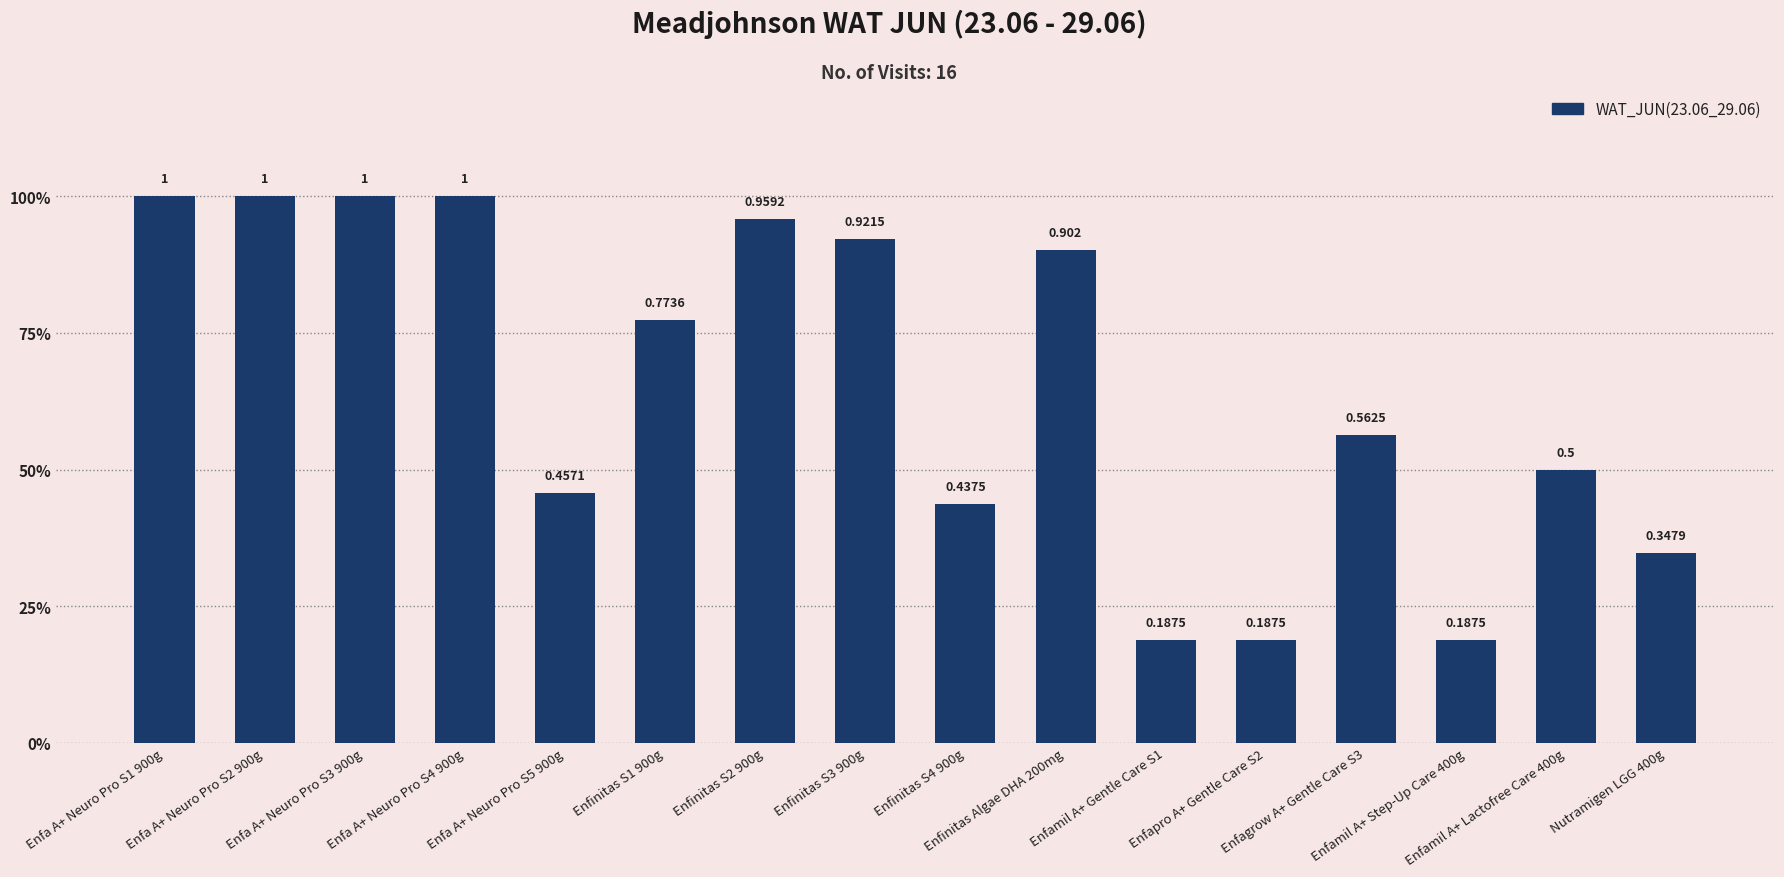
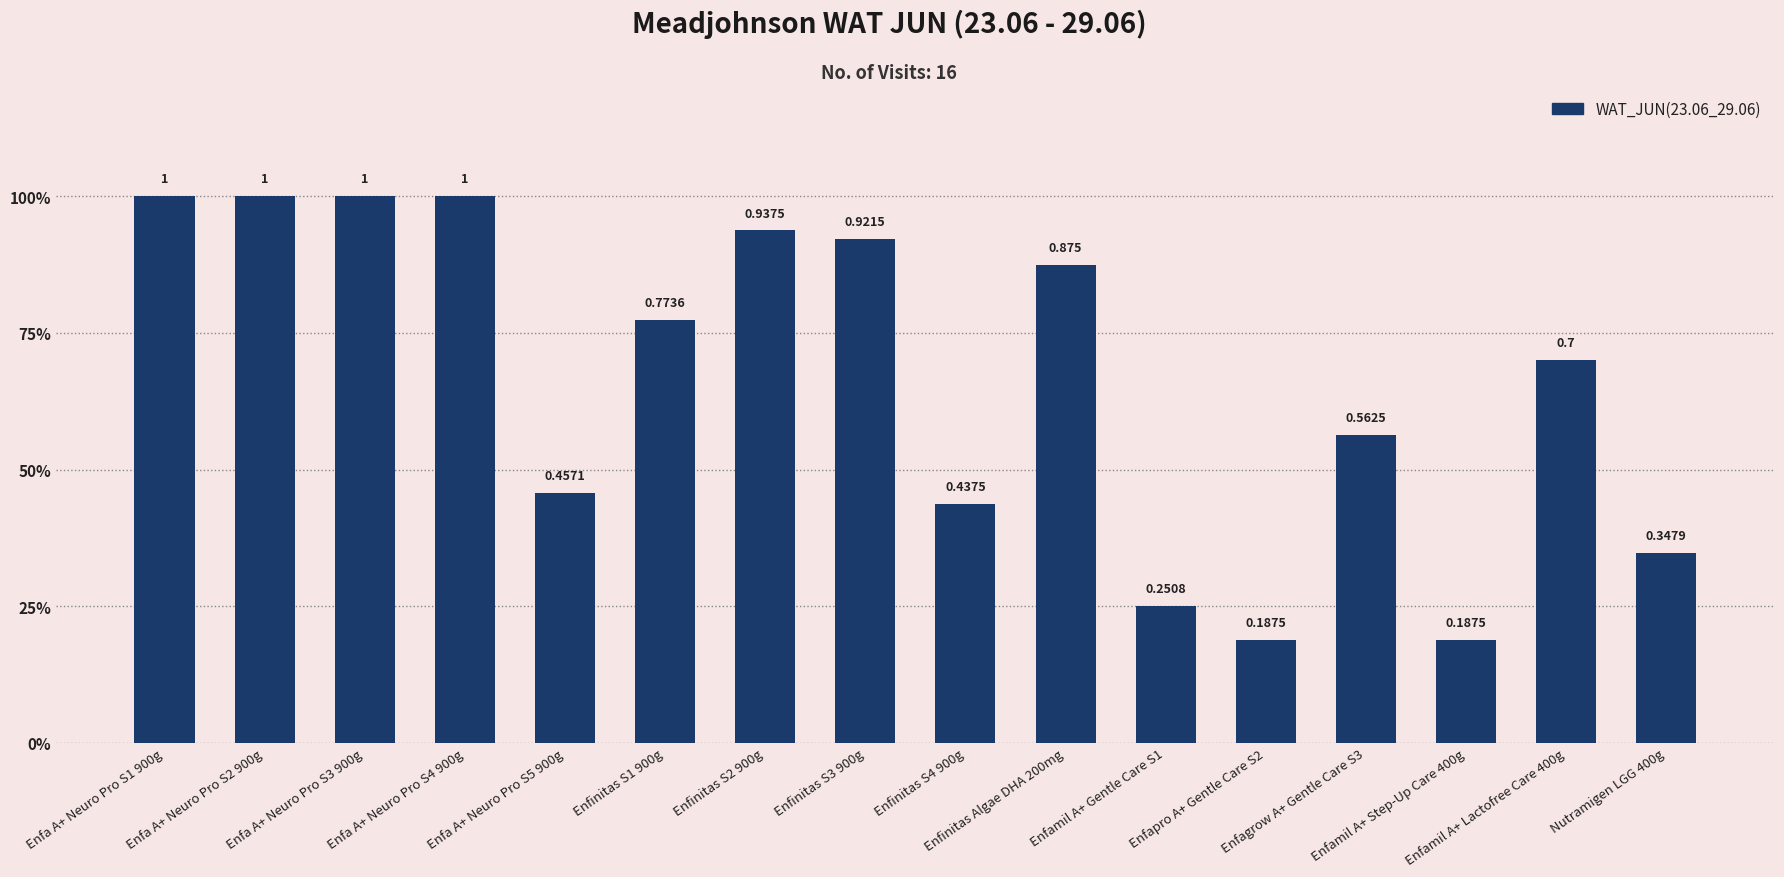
Enfinitas S2 900g: 0.9592 -> 0.9375
Enfinitas Algae DHA 200mg: 0.902 -> 0.875
Enfamil A+ Gentle Care S1: 0.1875 -> 0.2508
Enfamil A+ Lactofree Care 400g: 0.5 -> 0.7
